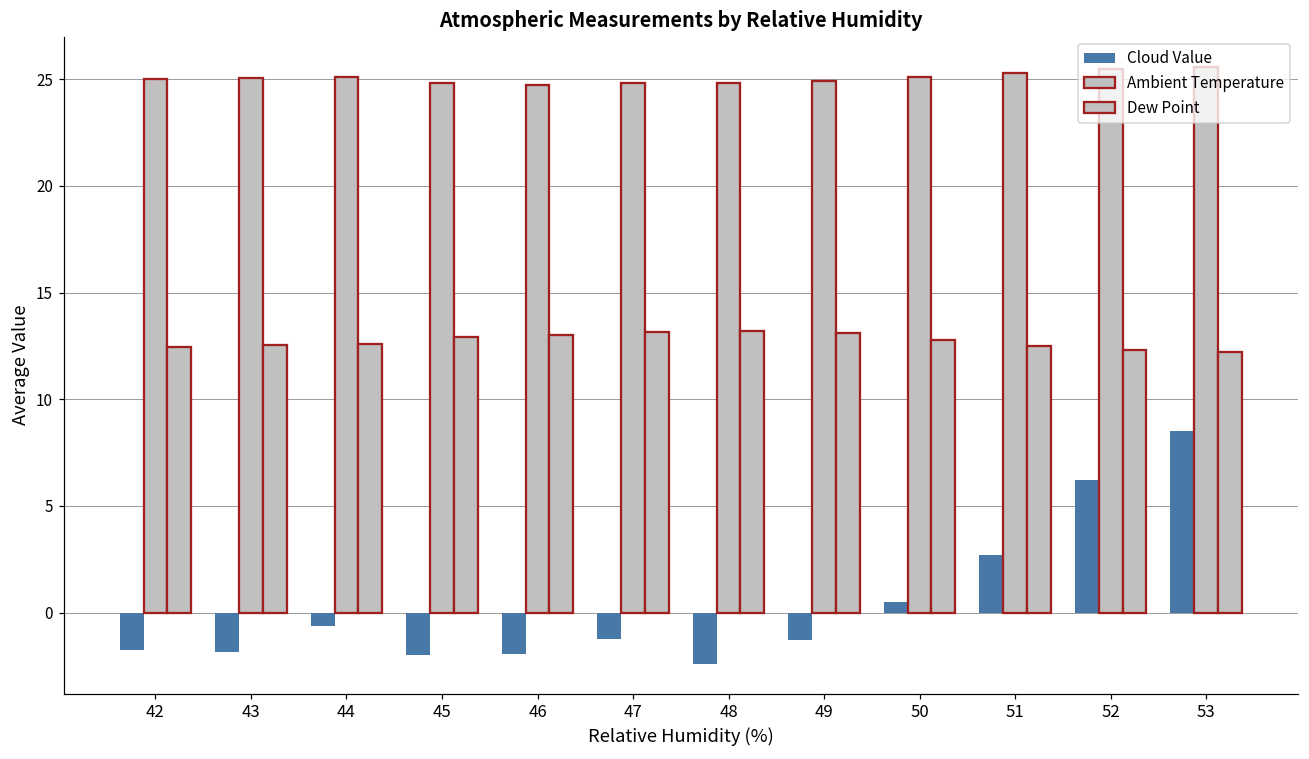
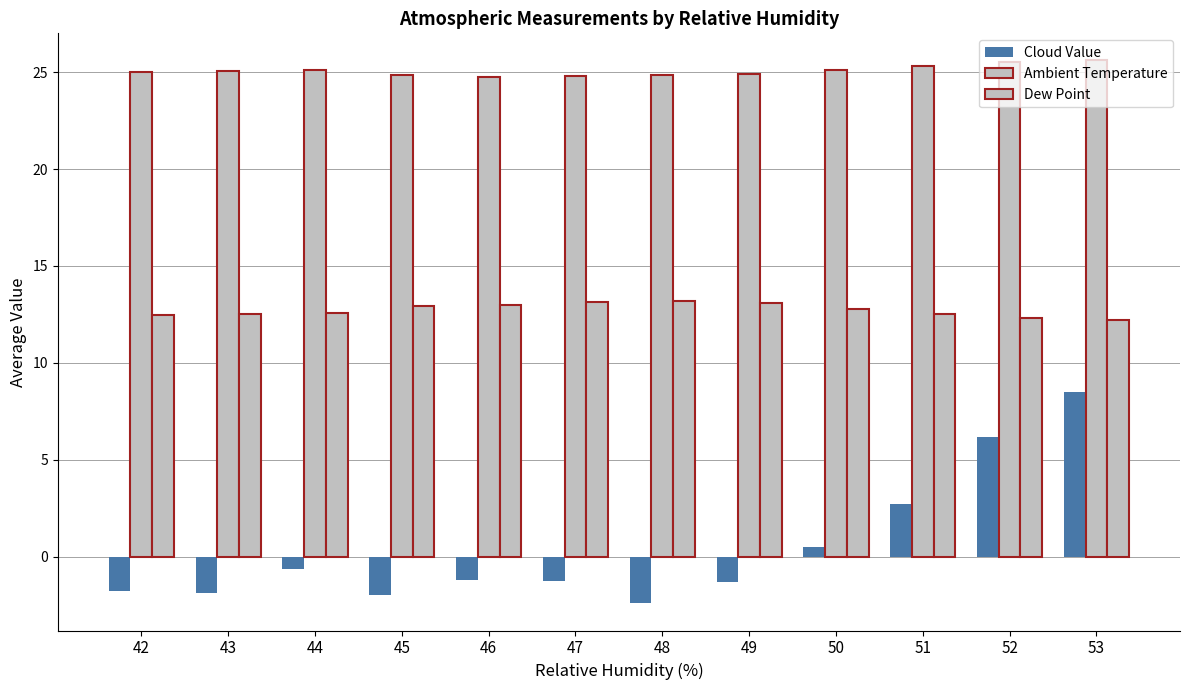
Cloud Value, 46: -2.0 -> -1.2
